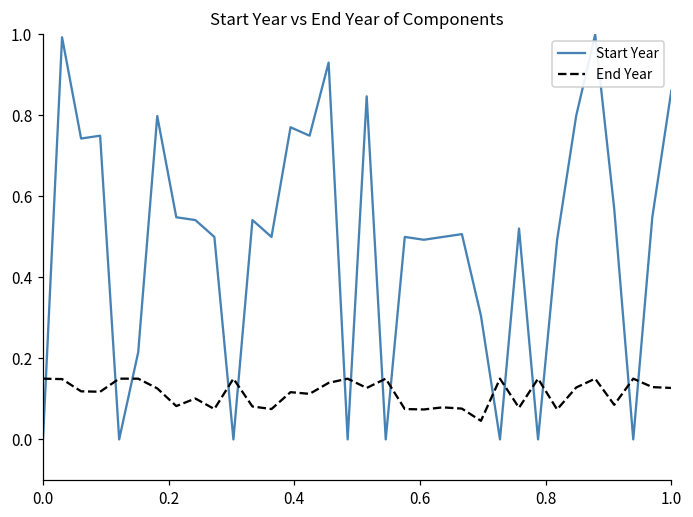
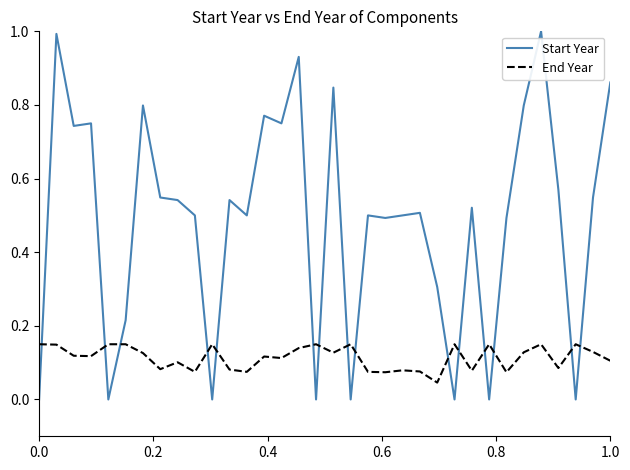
End Year, 1.0: 0.13 -> 0.11
